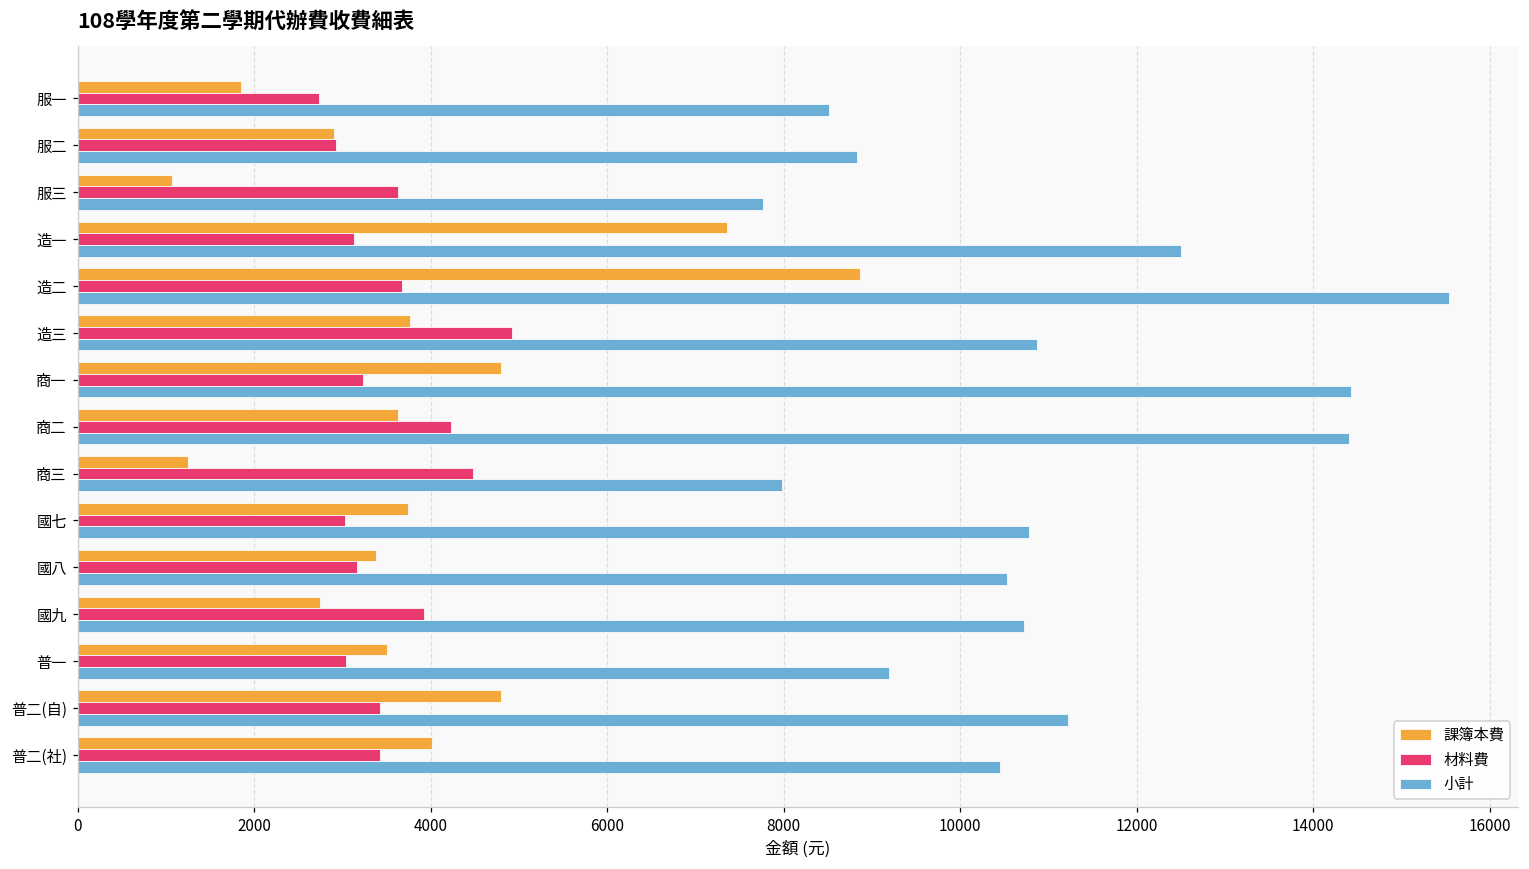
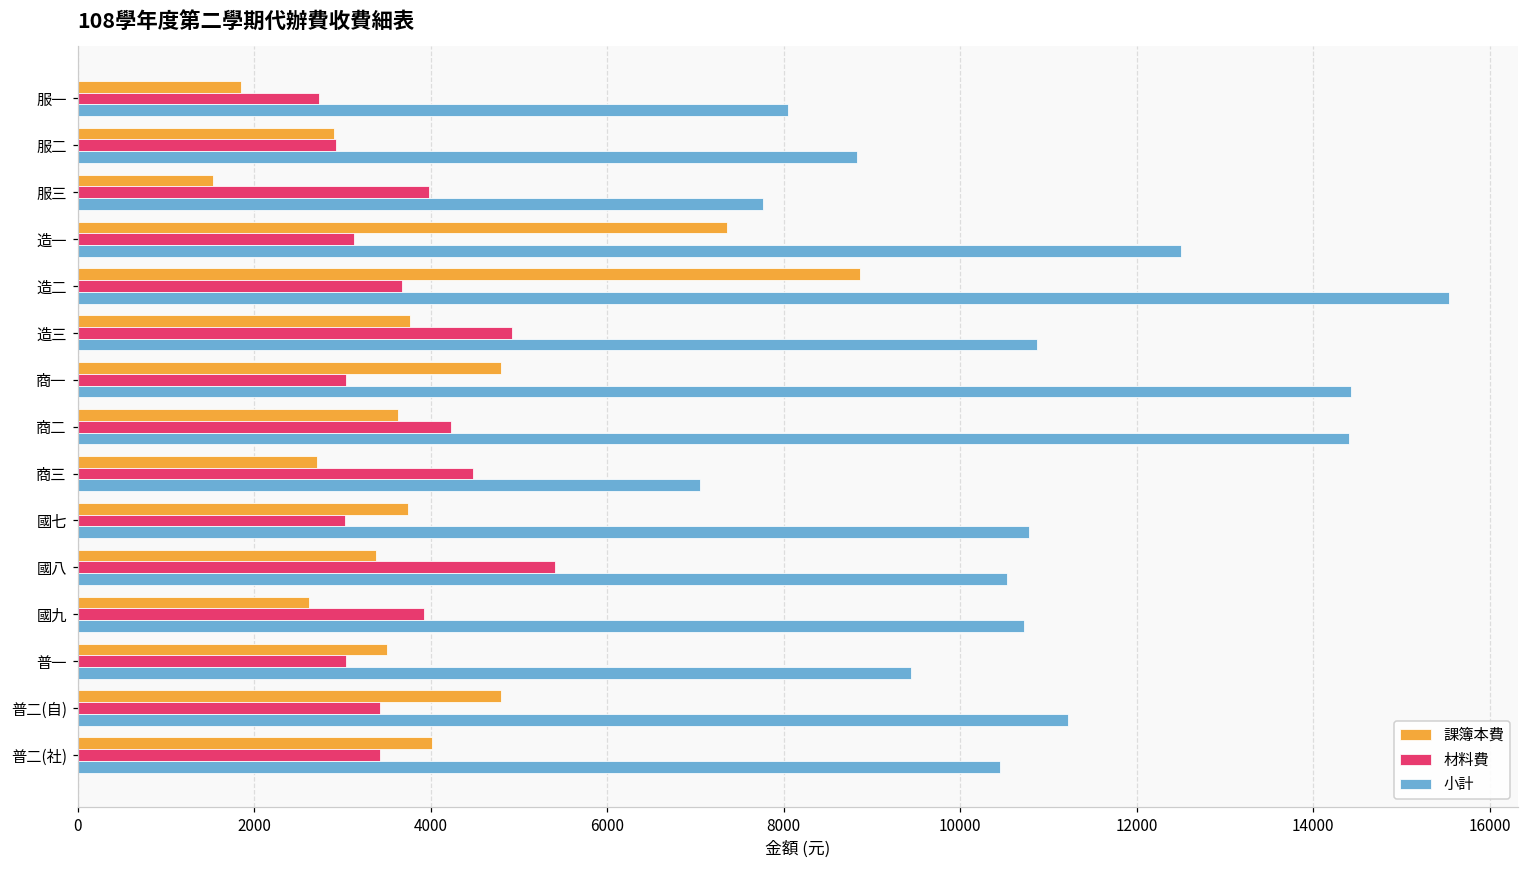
小計, 服一: 8500 -> 8000
課簿本費, 服三: 1100 -> 1500
材料費, 服三: 3600 -> 4000
材料費, 商一: 3200 -> 3000
課簿本費, 商三: 1300 -> 2700
小計, 商三: 8000 -> 7100
材料費, 國八: 3200 -> 5400
課簿本費, 國九: 2800 -> 2600
小計, 普一: 9200 -> 9400
